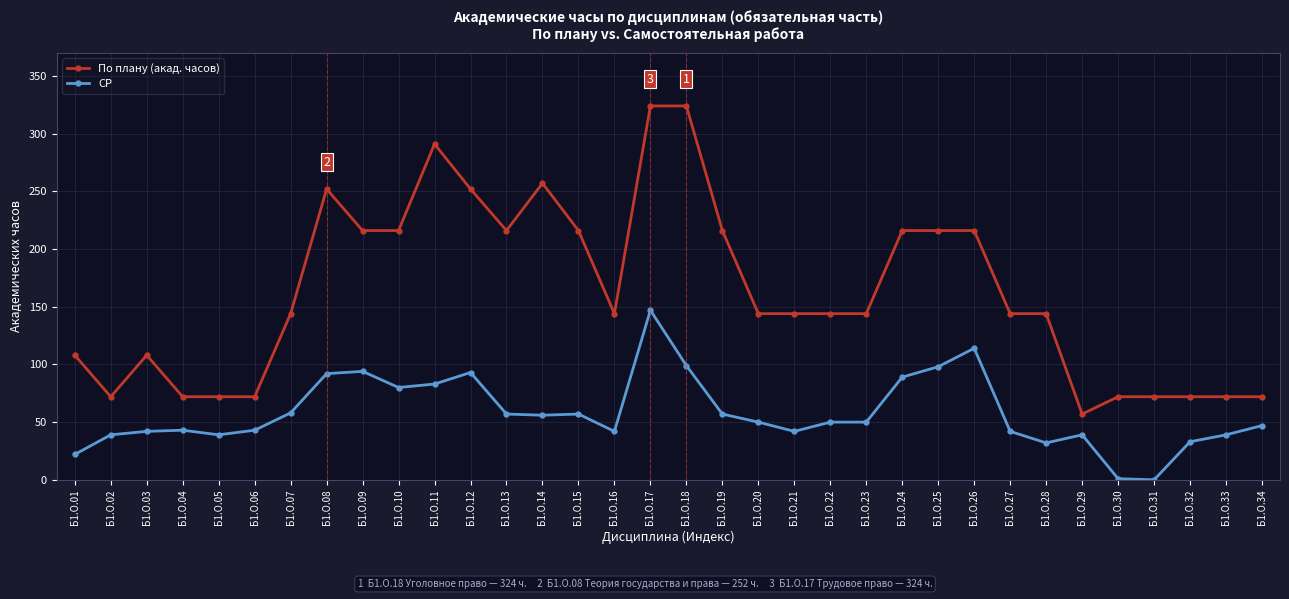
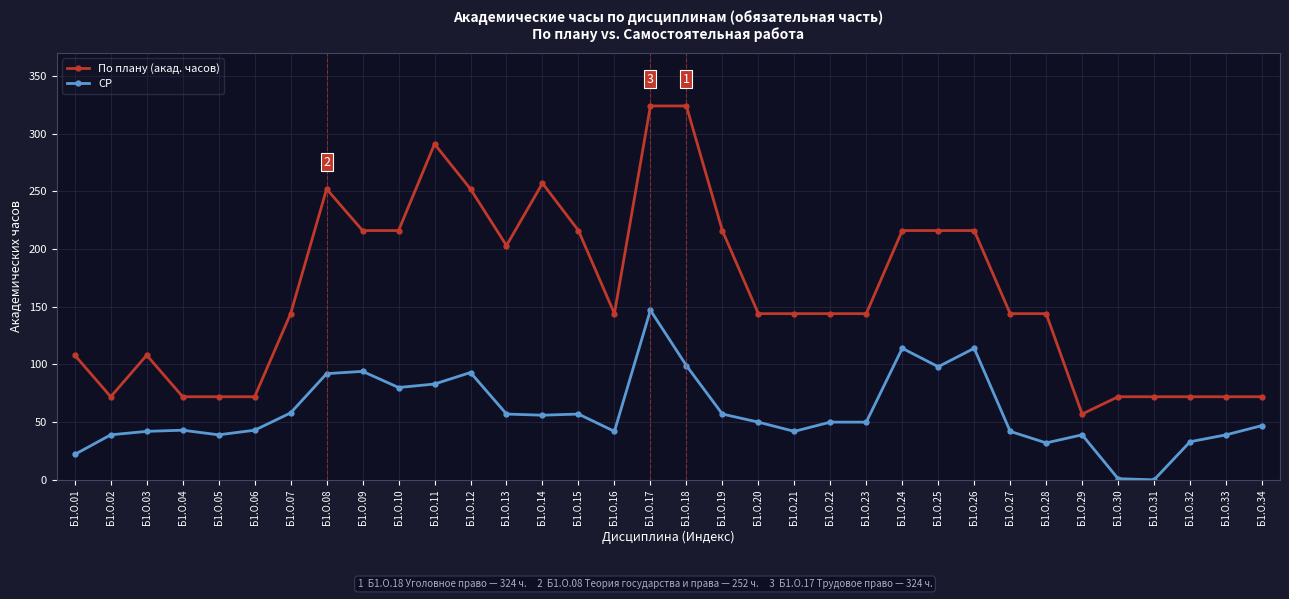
По плану (акад. часов), Б1.О.13: 216 -> 203
СР, Б1.О.24: 89 -> 114
